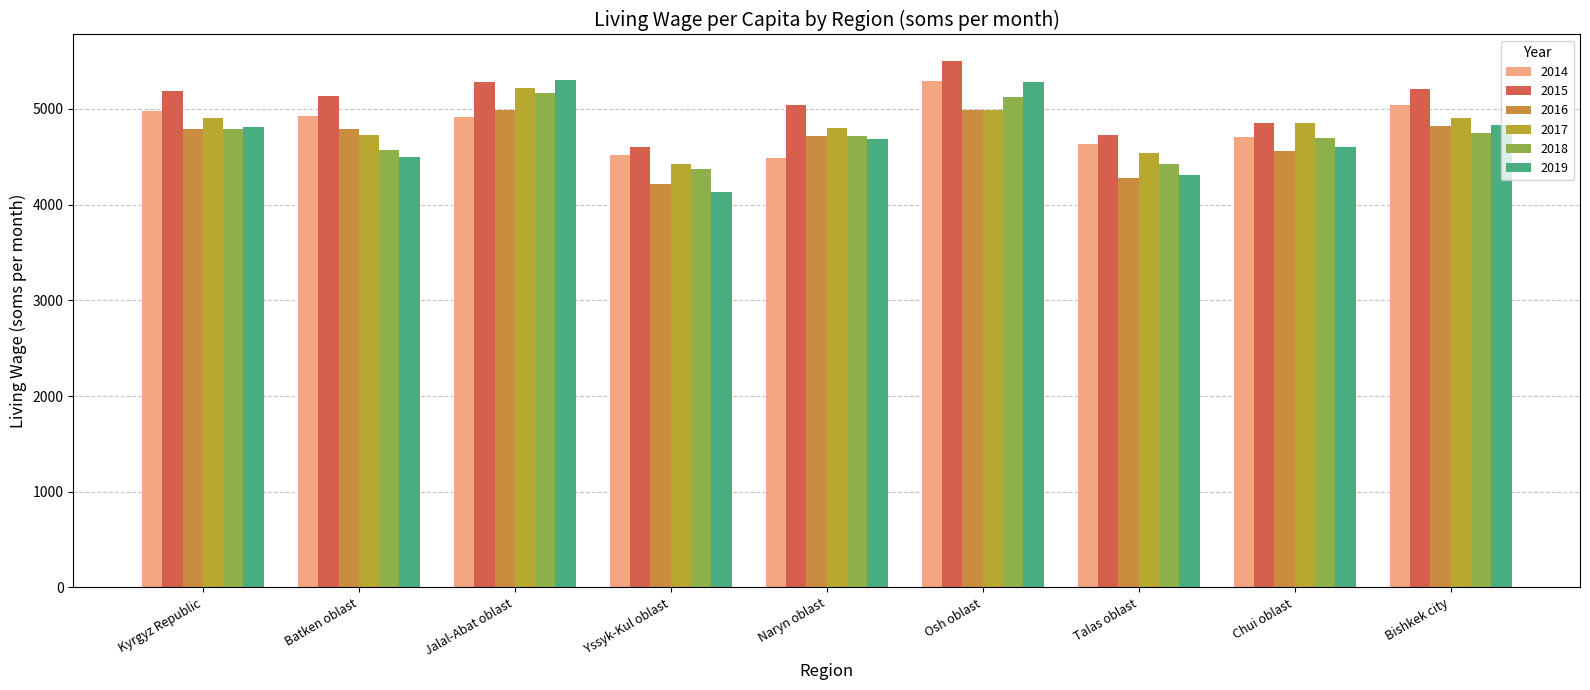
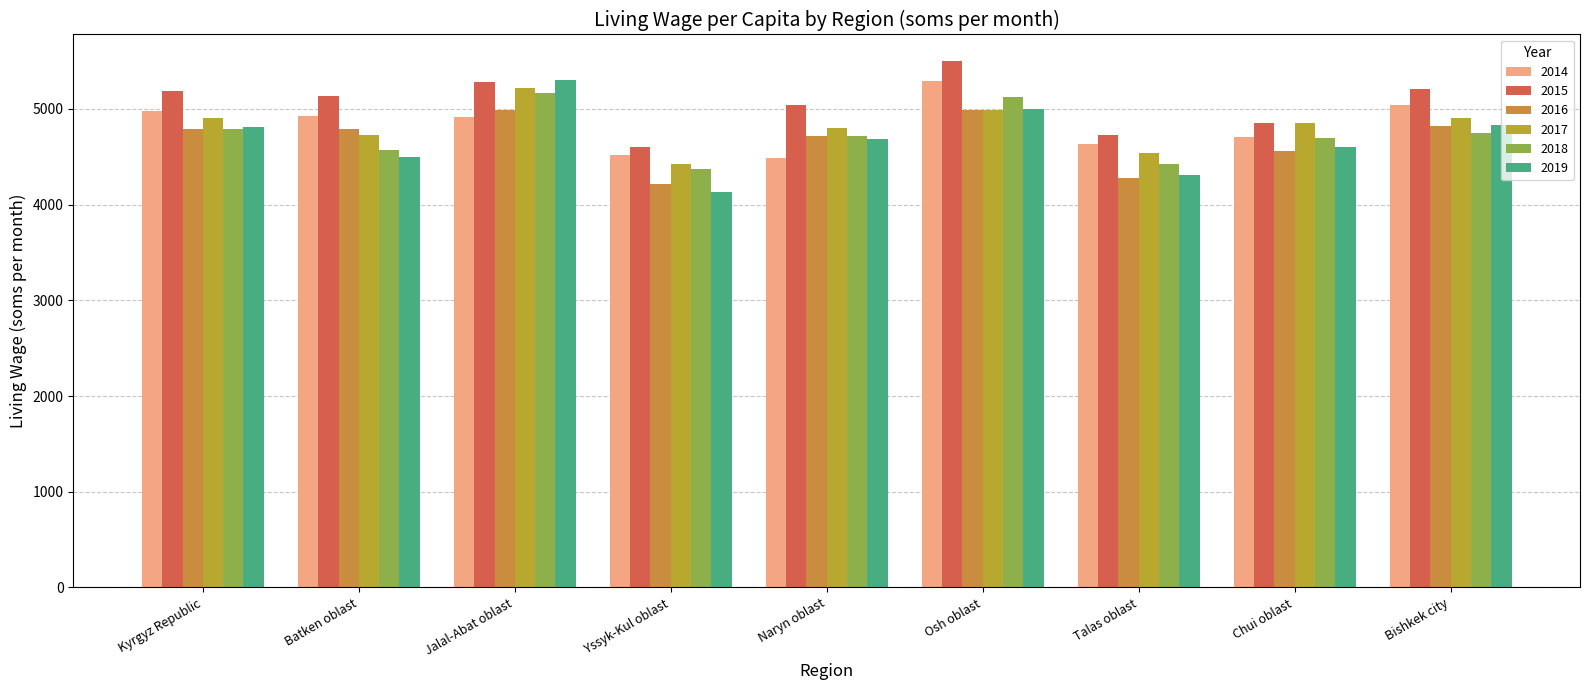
2019, Osh oblast: 5300 -> 5000
